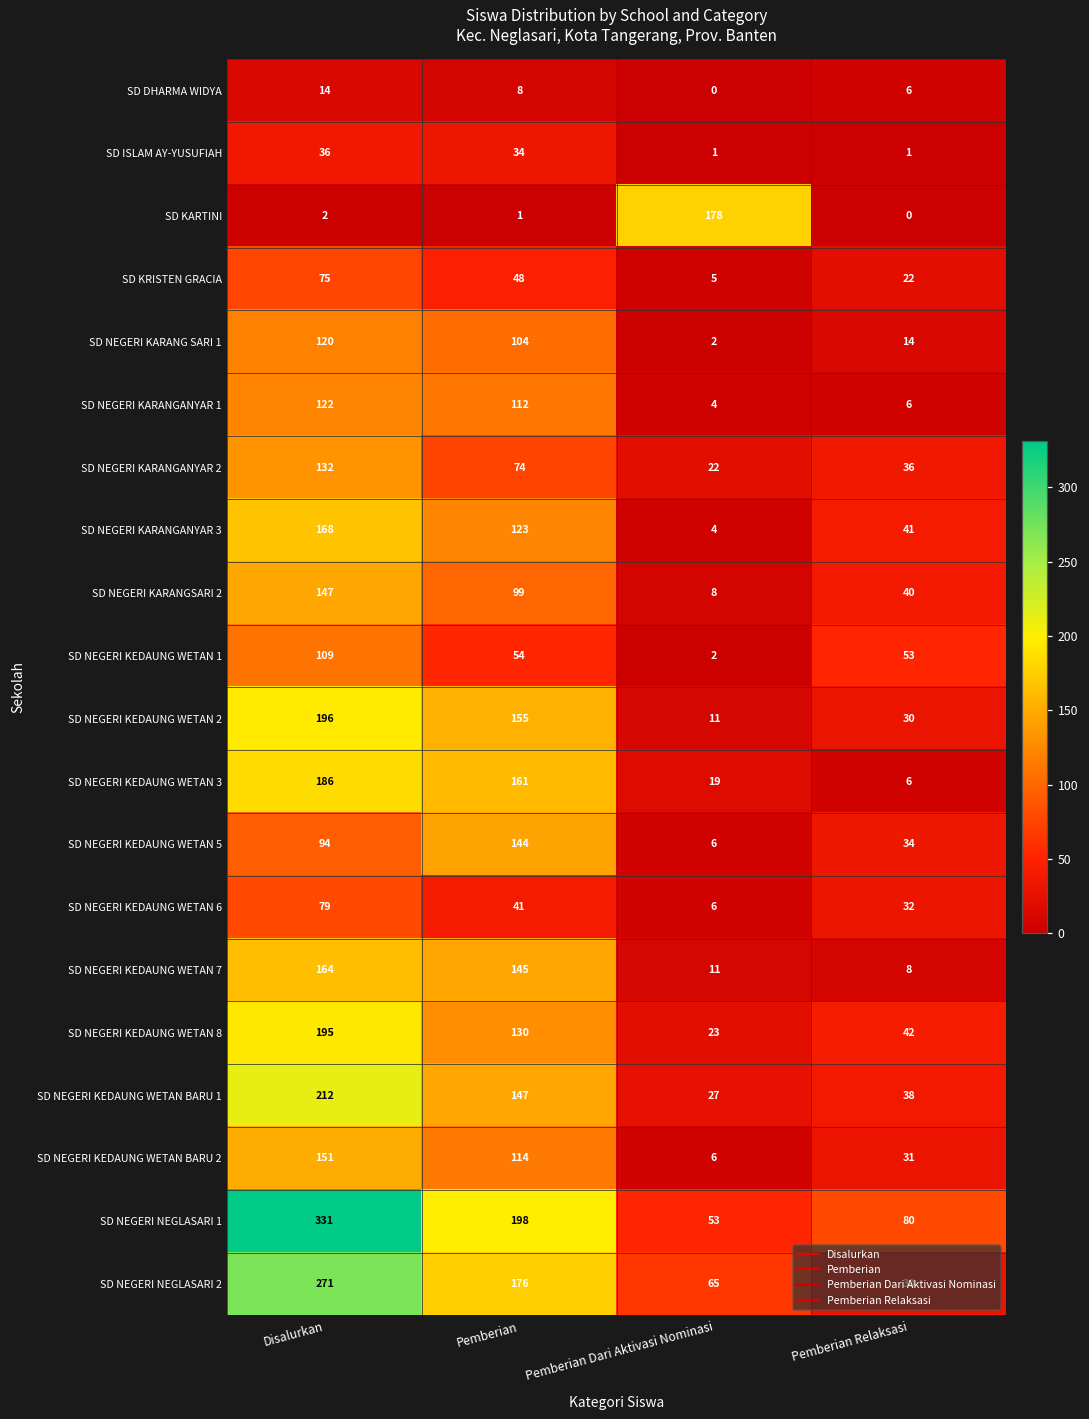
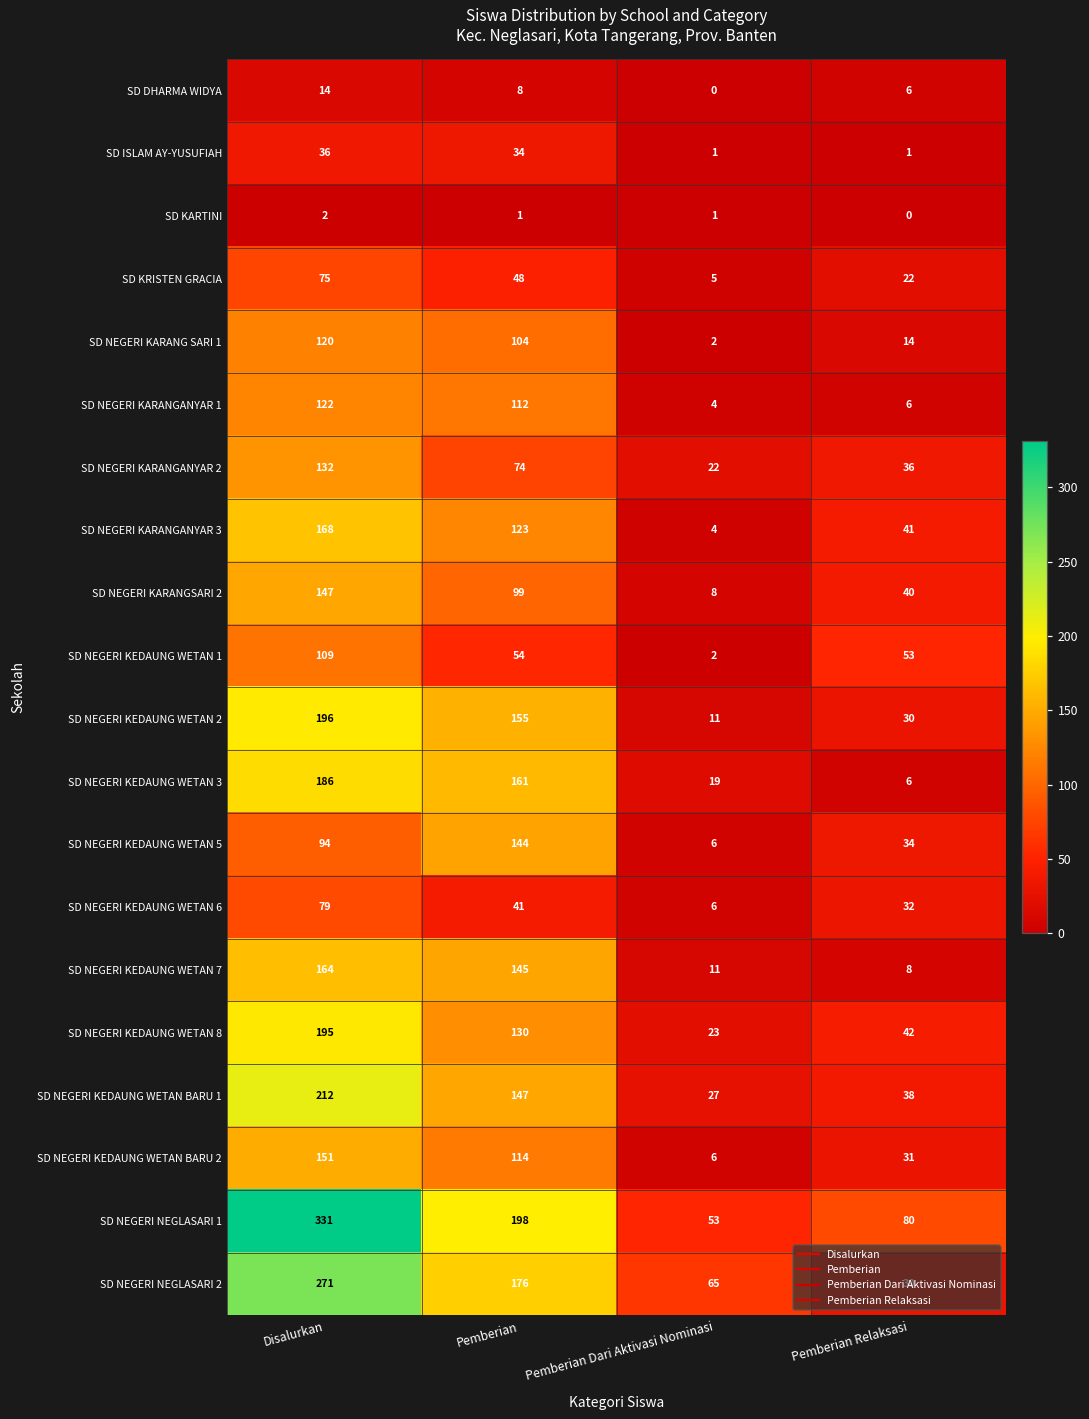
SD KARTINI, Pemberian Dari Aktivasi Nominasi: 178 -> 1
